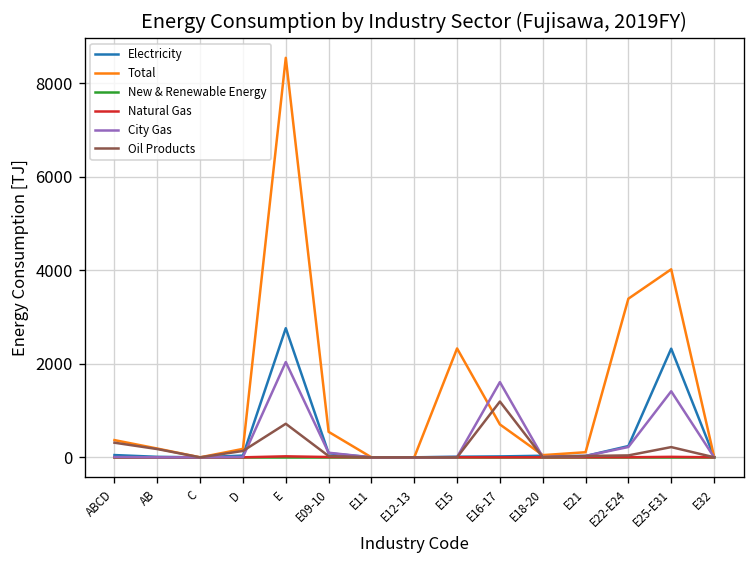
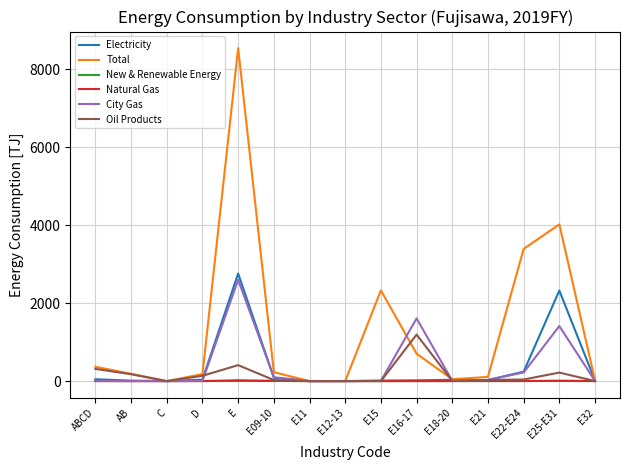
City Gas, E: 2000 -> 2600
Oil Products, E: 700 -> 400
Total, E09-10: 500 -> 200
